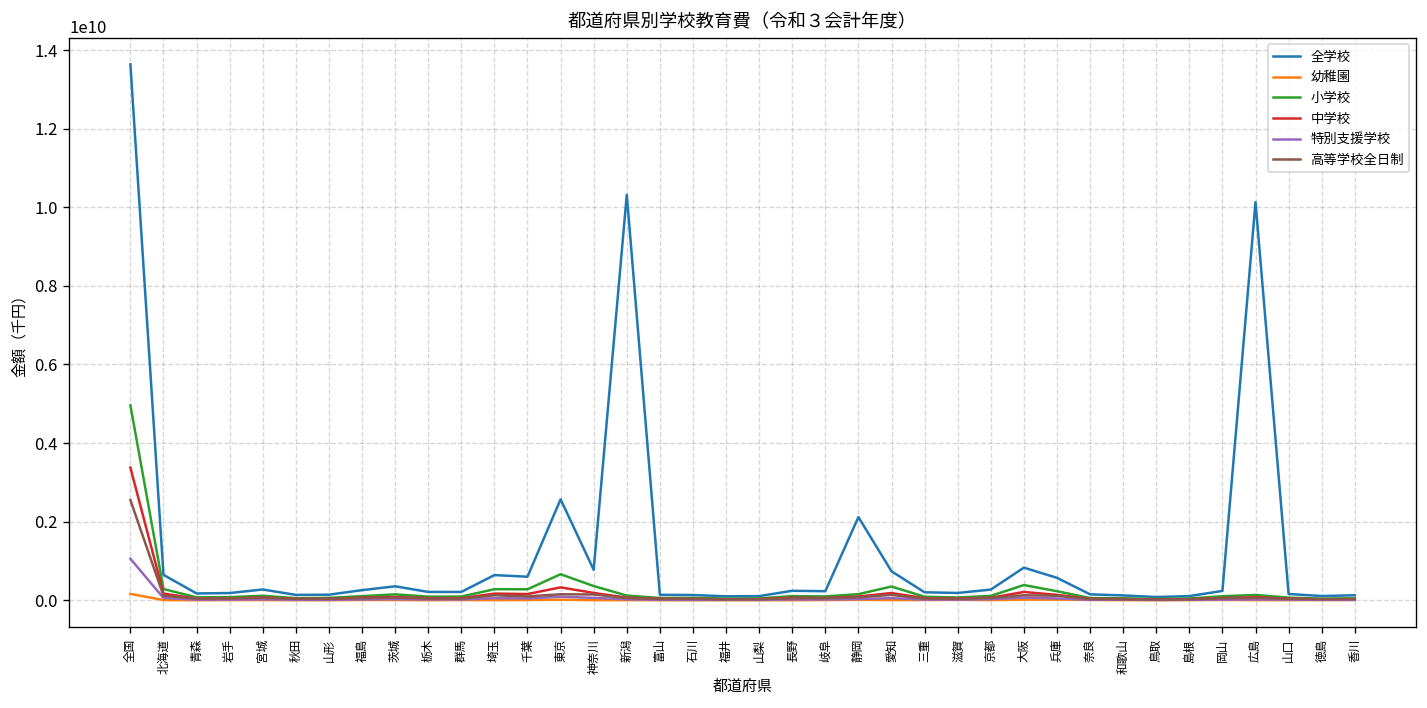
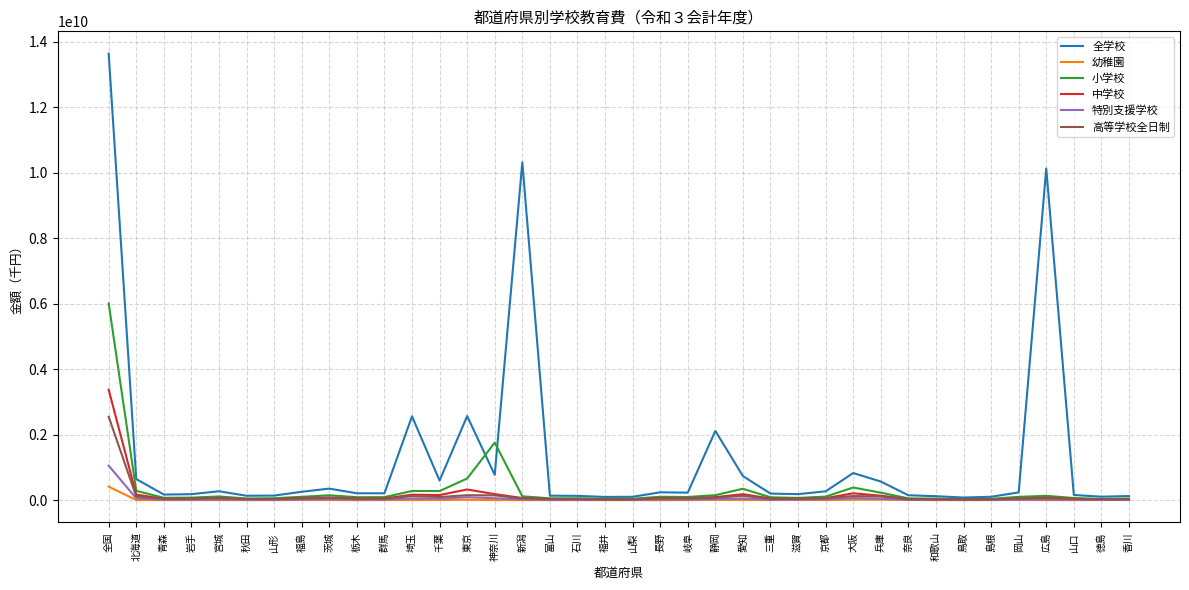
幼稚園, 全国: 200000000 -> 400000000
小学校, 全国: 5000000000 -> 6000000000
全学校, 埼玉: 600000000 -> 2600000000
小学校, 神奈川: 400000000 -> 1800000000
